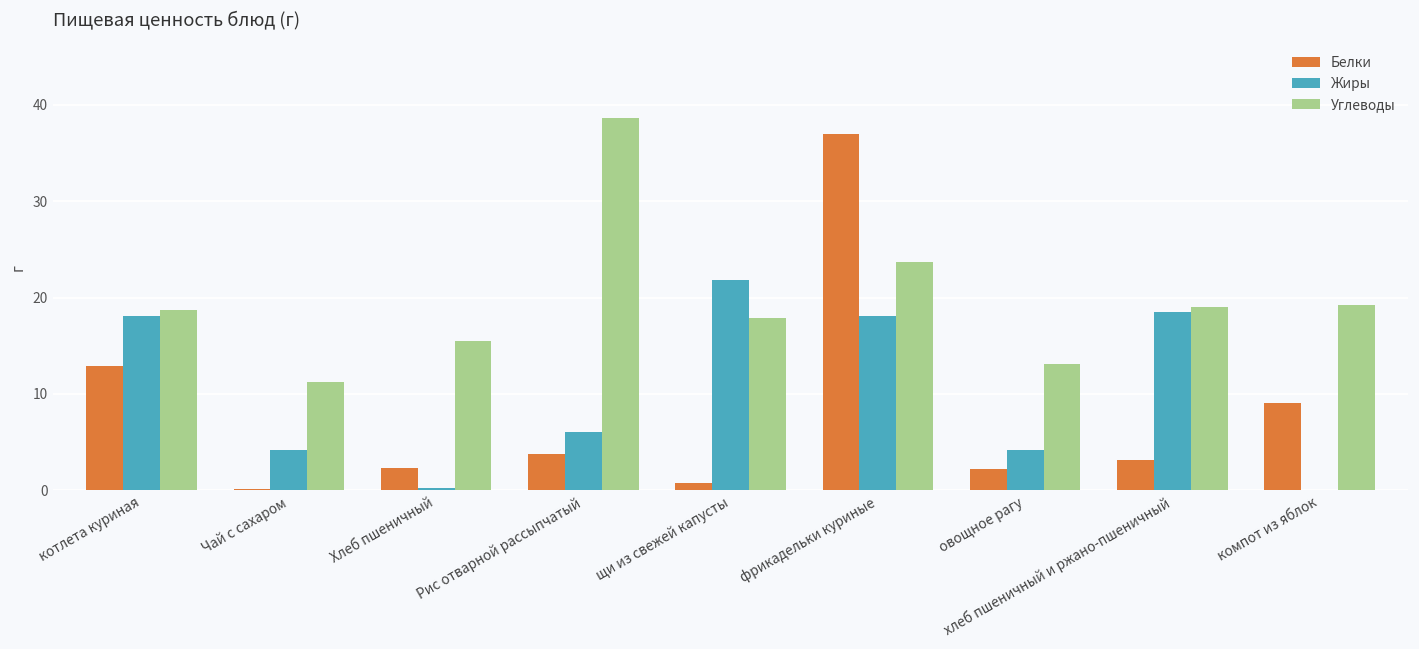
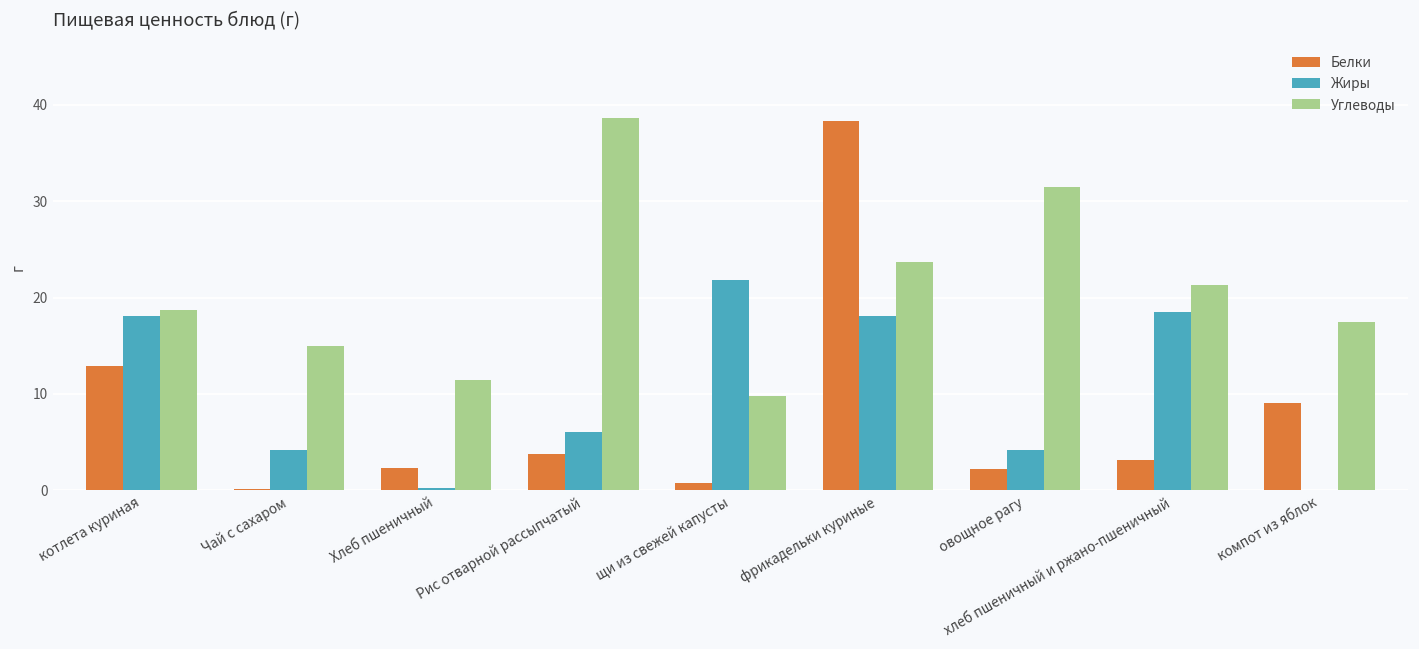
Углеводы, Чай с сахаром: 11 -> 15
Углеводы, Хлеб пшеничный: 16 -> 12
Углеводы, щи из свежей капусты: 18 -> 10
Белки, фрикадельки куриные: 37 -> 38
Углеводы, овощное рагу: 13 -> 32
Углеводы, хлеб пшеничный и ржано-пшеничный: 19 -> 21
Углеводы, компот из яблок: 19 -> 18
